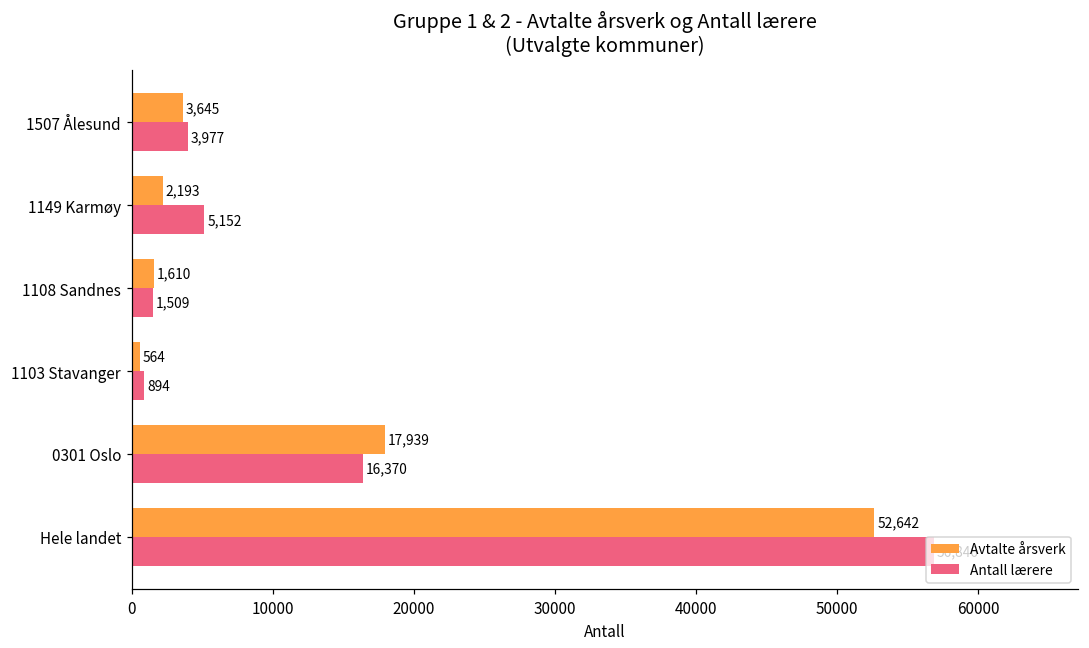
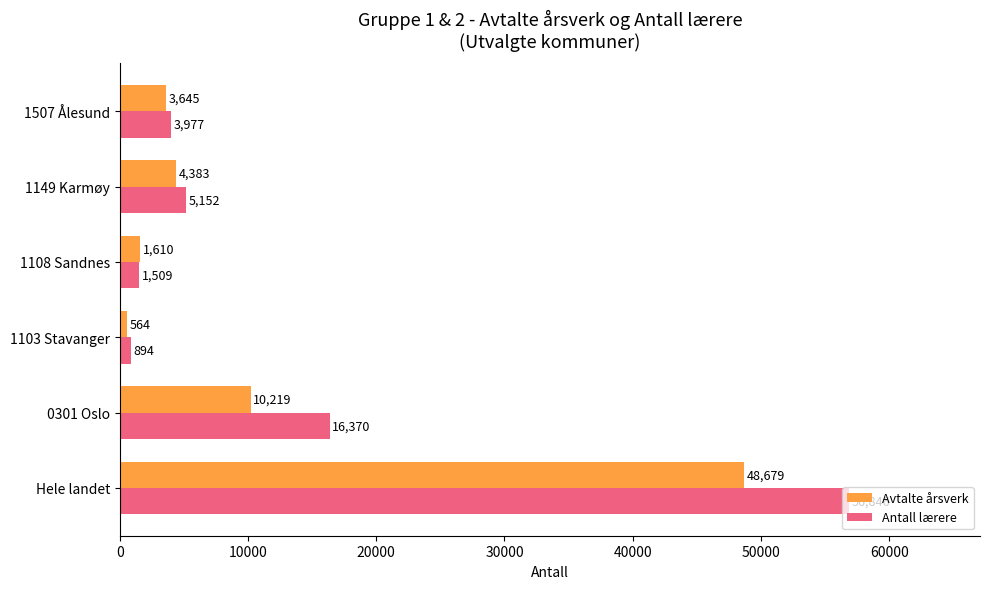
Avtalte årsverk, 1149 Karmøy: 2,193 -> 4,383
Avtalte årsverk, 0301 Oslo: 17,939 -> 10,219
Avtalte årsverk, Hele landet: 52,642 -> 48,679
